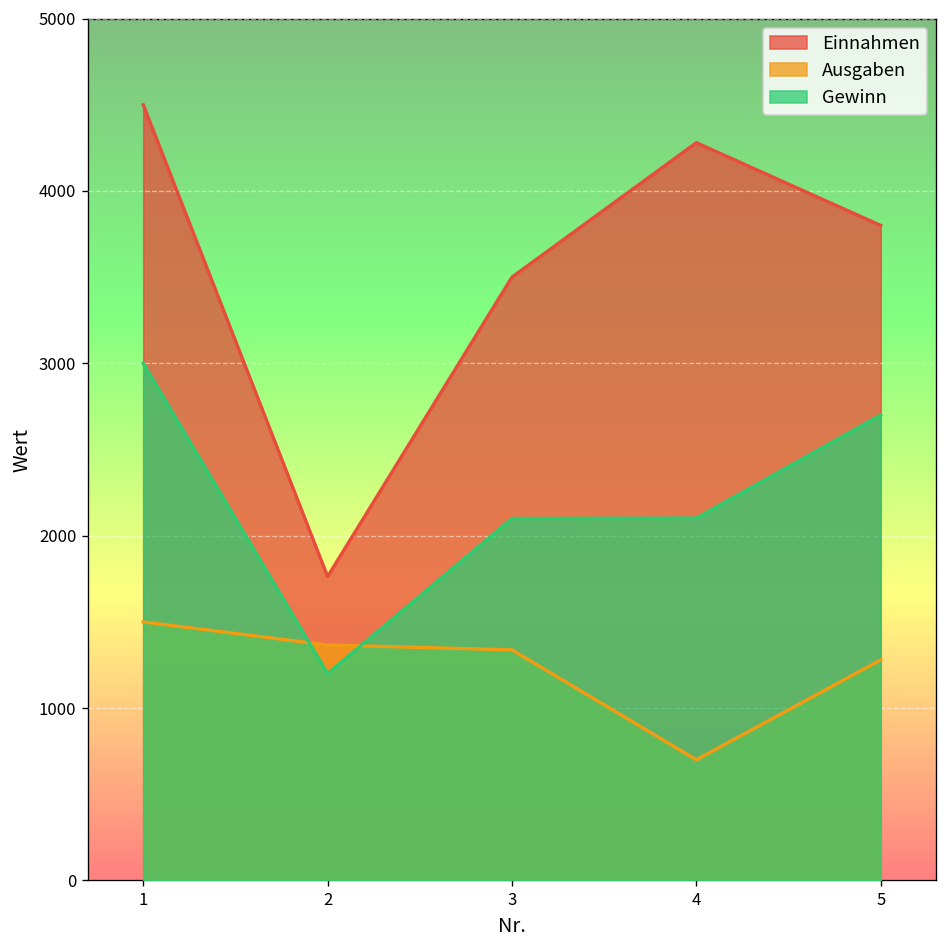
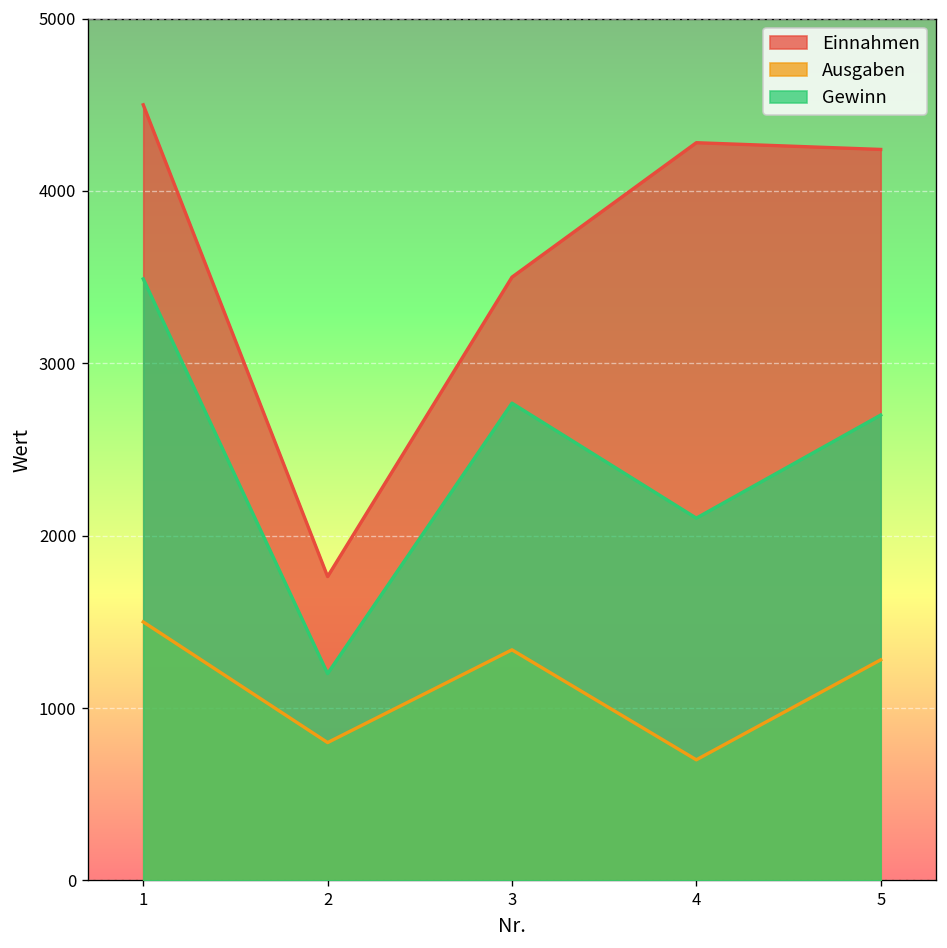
Gewinn, 1: 3000 -> 3490
Ausgaben, 2: 1370 -> 800
Gewinn, 3: 2100 -> 2770
Einnahmen, 5: 3800 -> 4240
